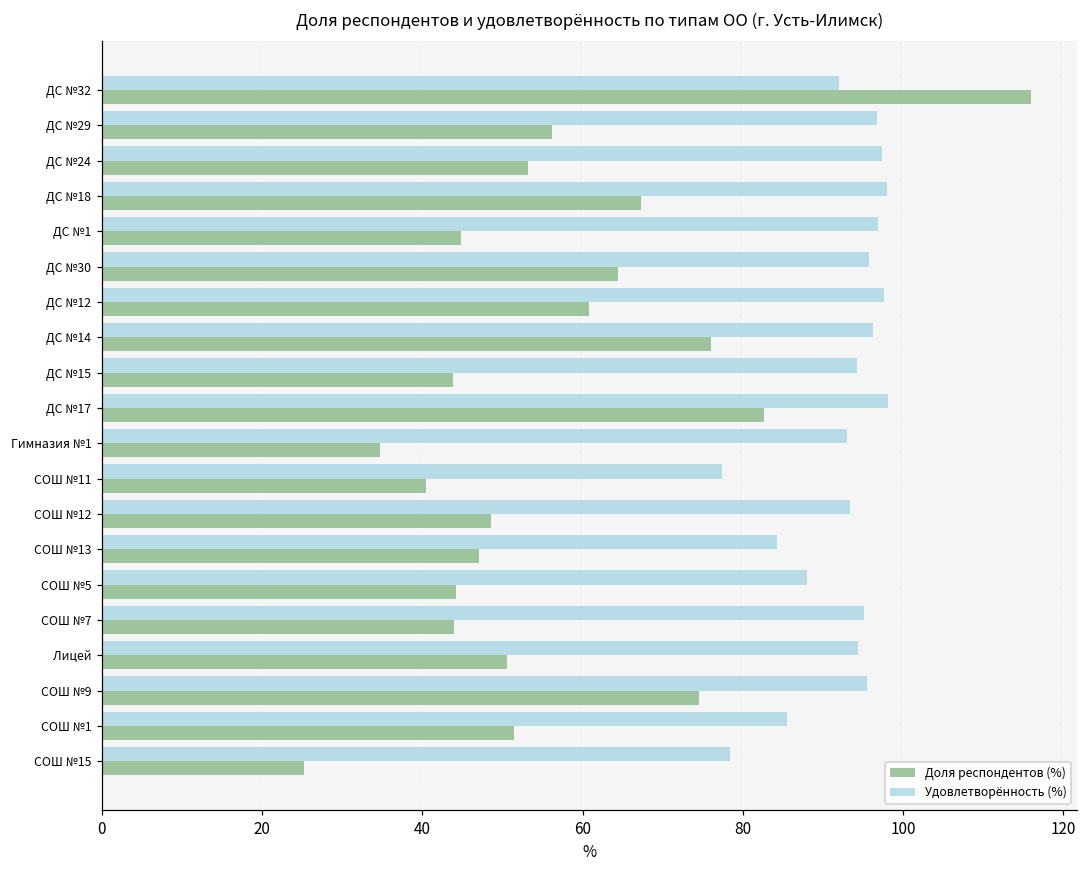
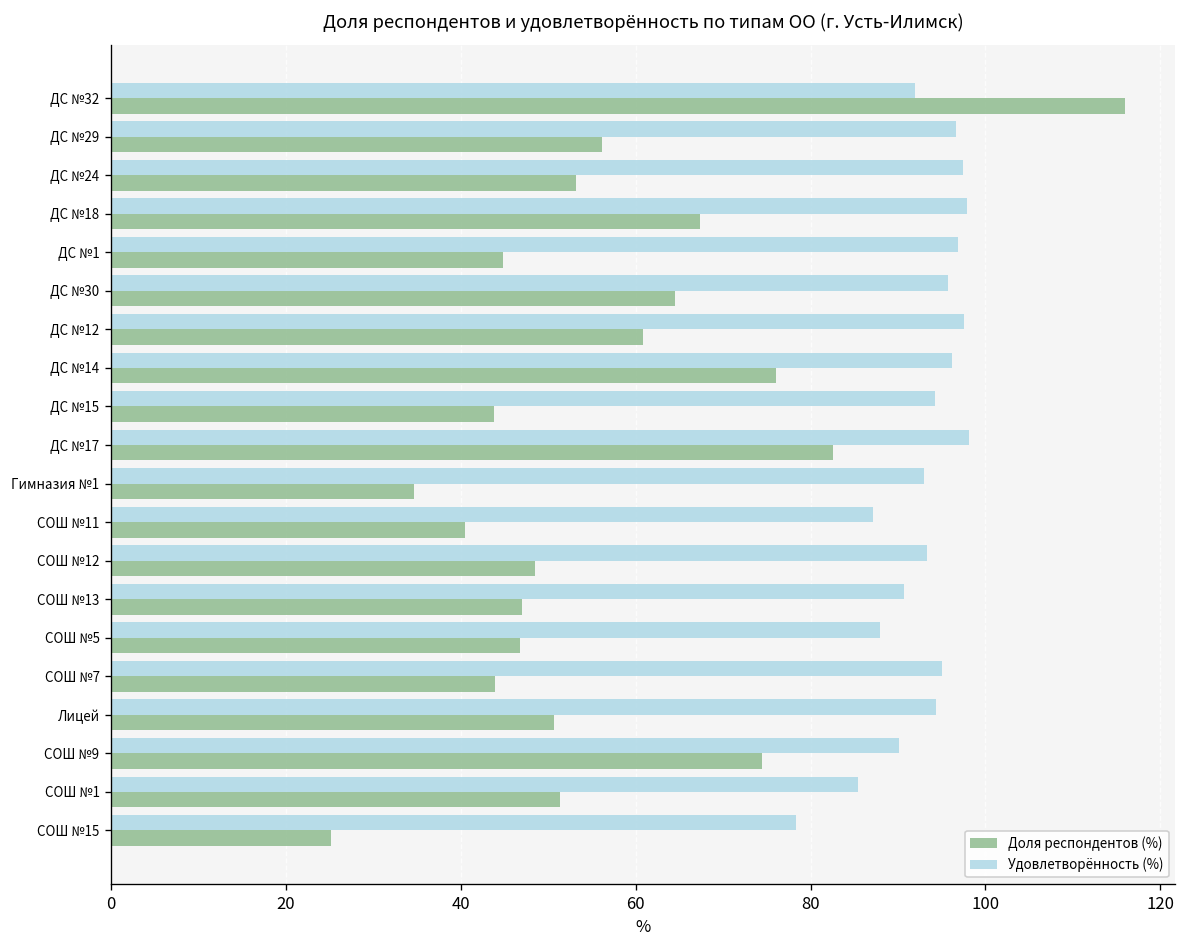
Удовлетворённость (%), СОШ №11: 77 -> 87
Удовлетворённость (%), СОШ №13: 84 -> 91
Доля респондентов (%), СОШ №5: 44 -> 47
Удовлетворённость (%), СОШ №9: 96 -> 90
